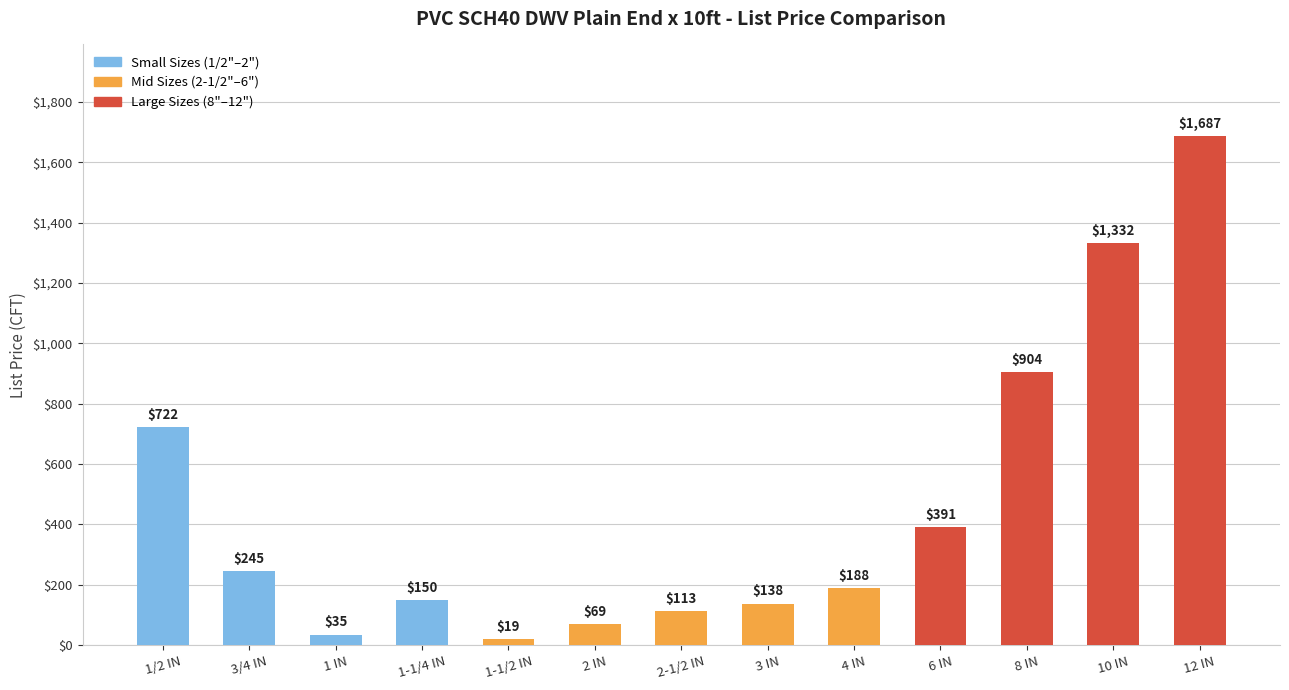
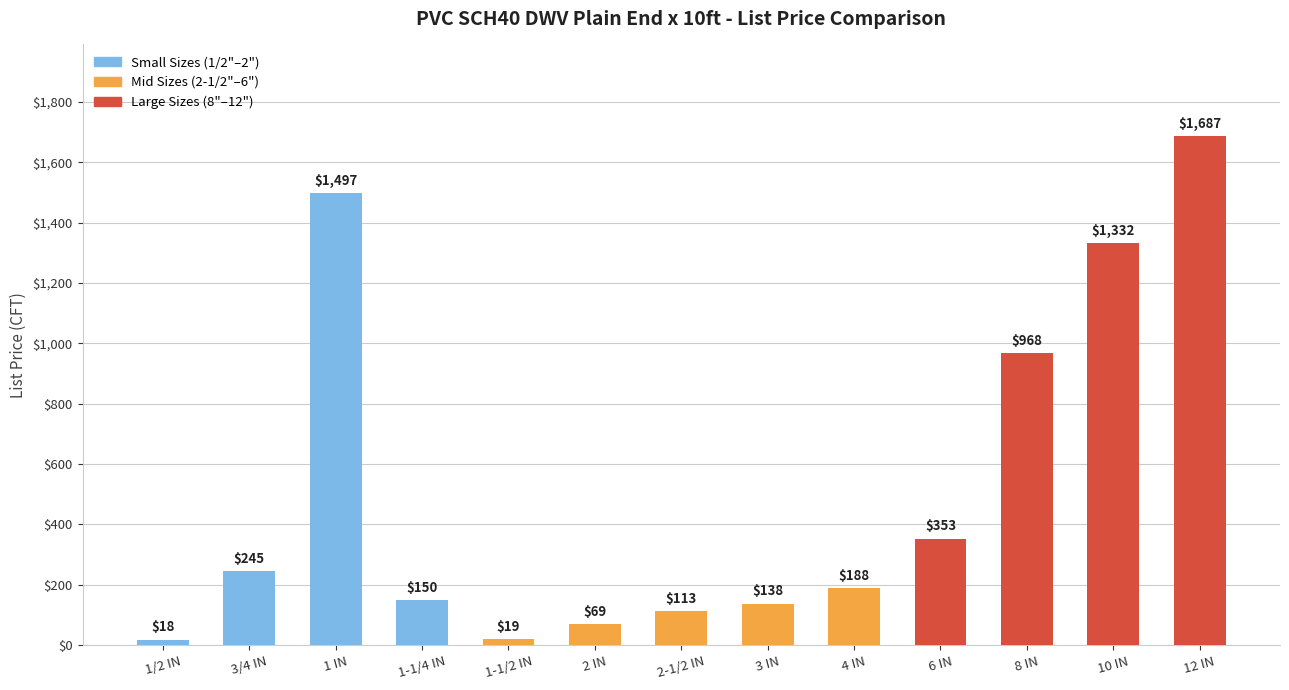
1/2 IN: $722 -> $18
1 IN: $35 -> $1,497
6 IN: $391 -> $353
8 IN: $904 -> $968
